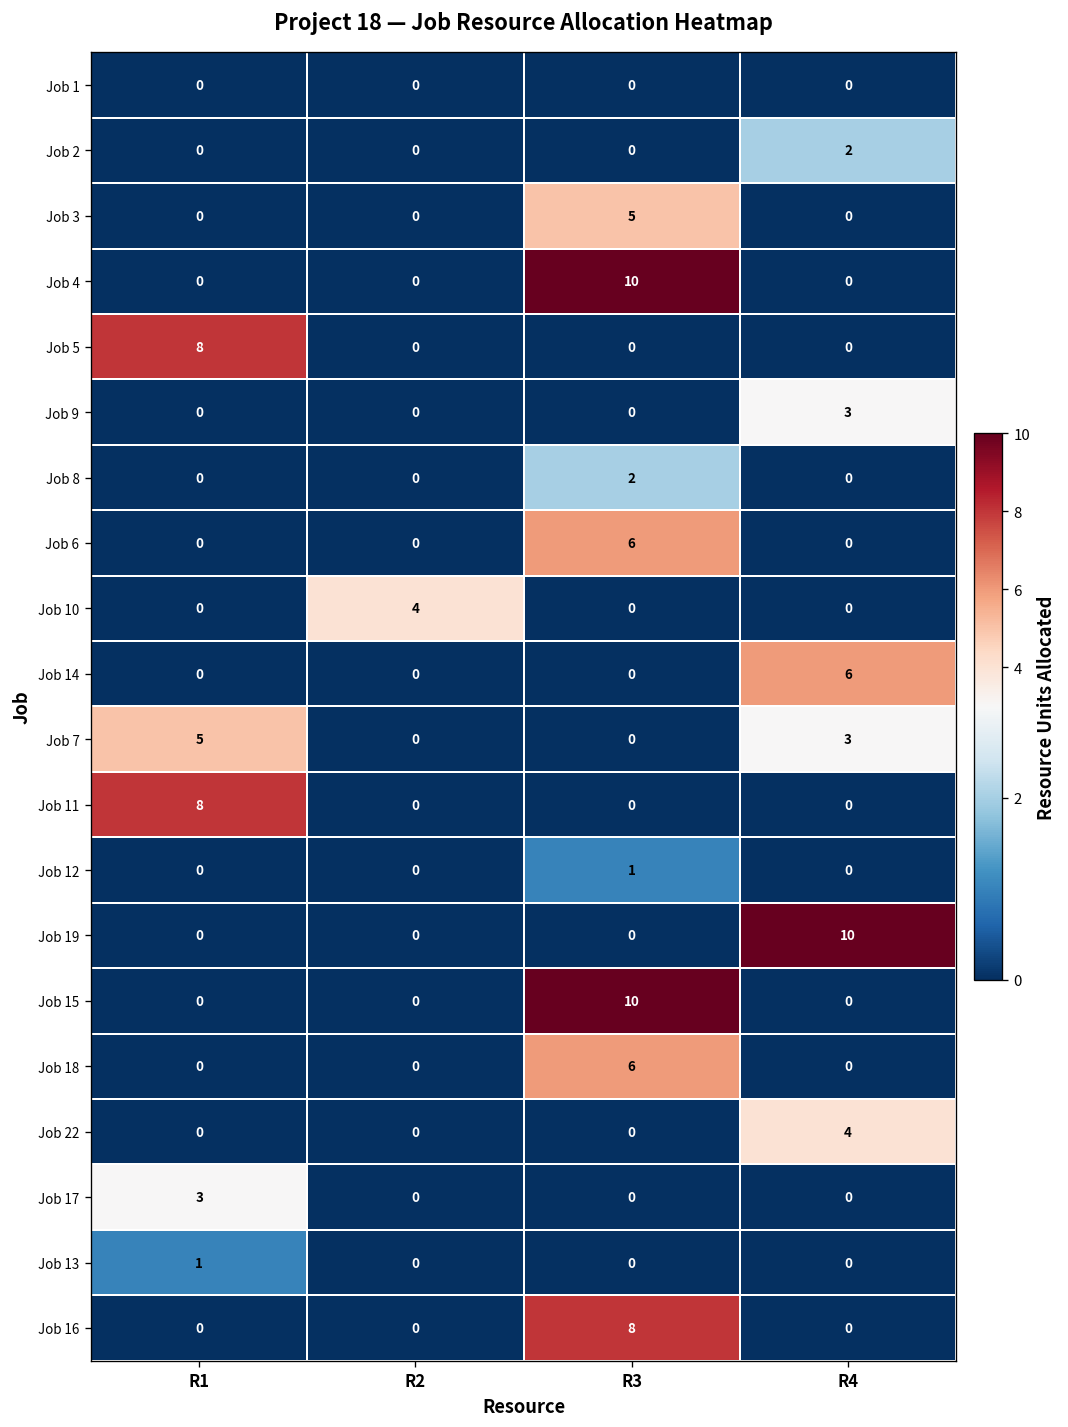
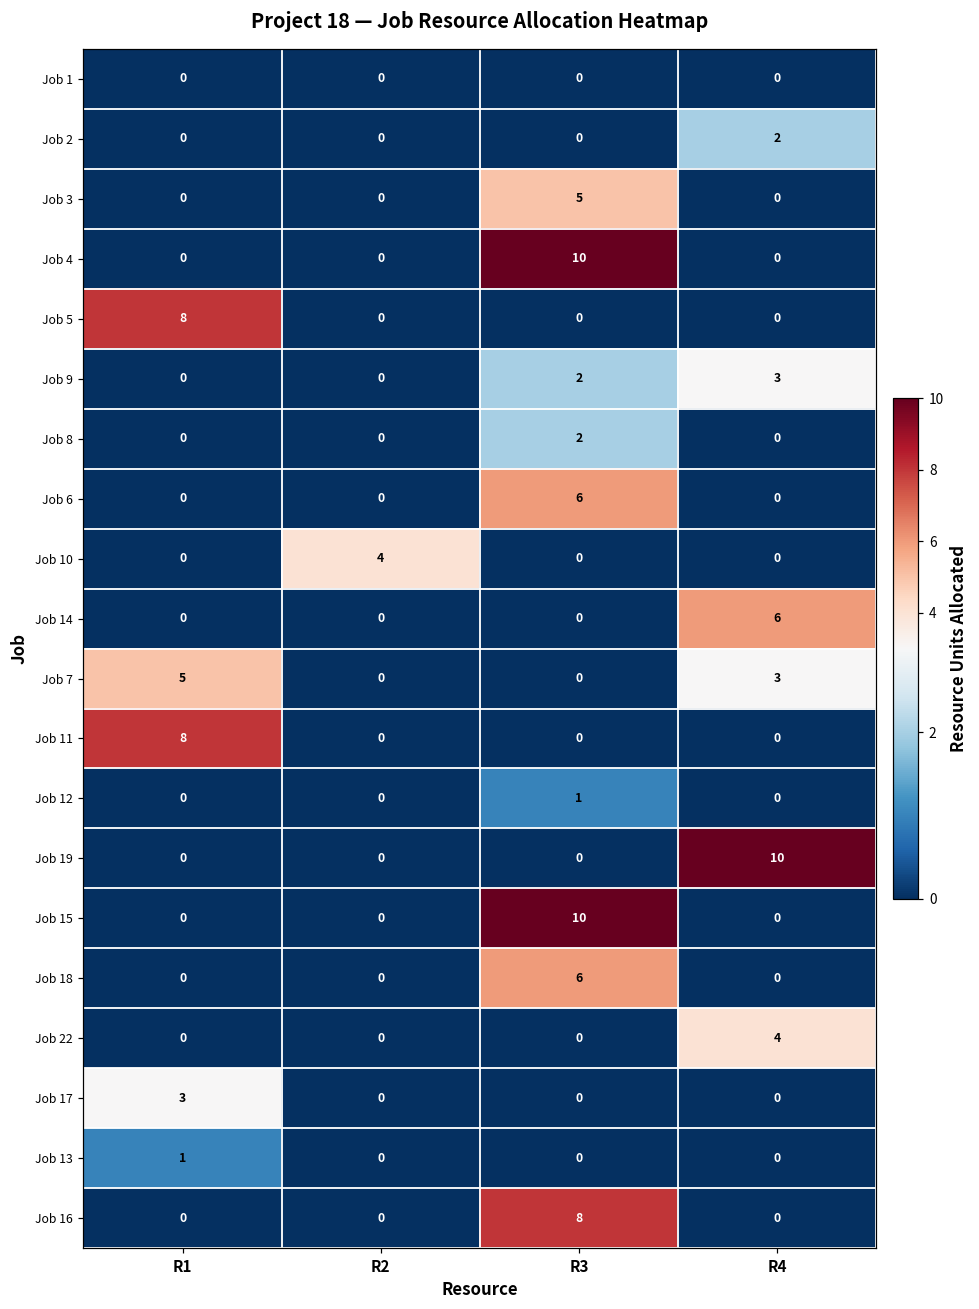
Job 9, R3: 0 -> 2
